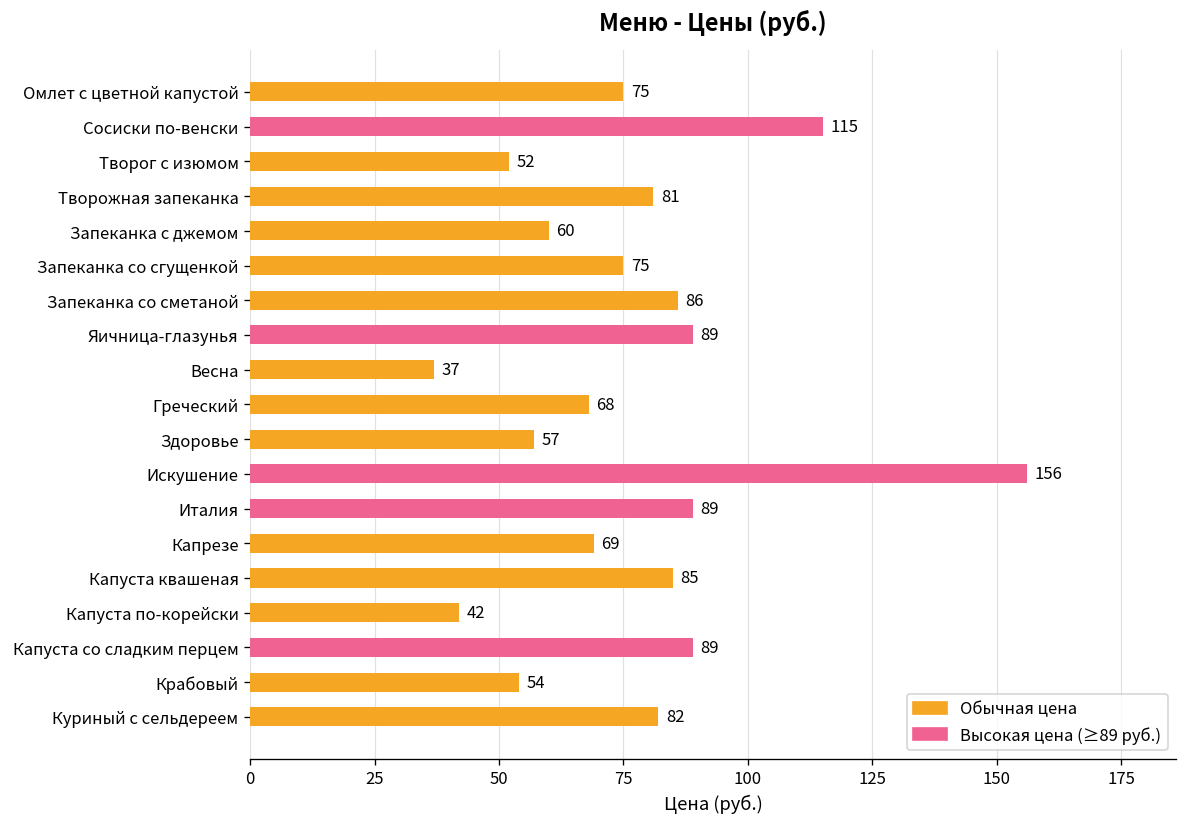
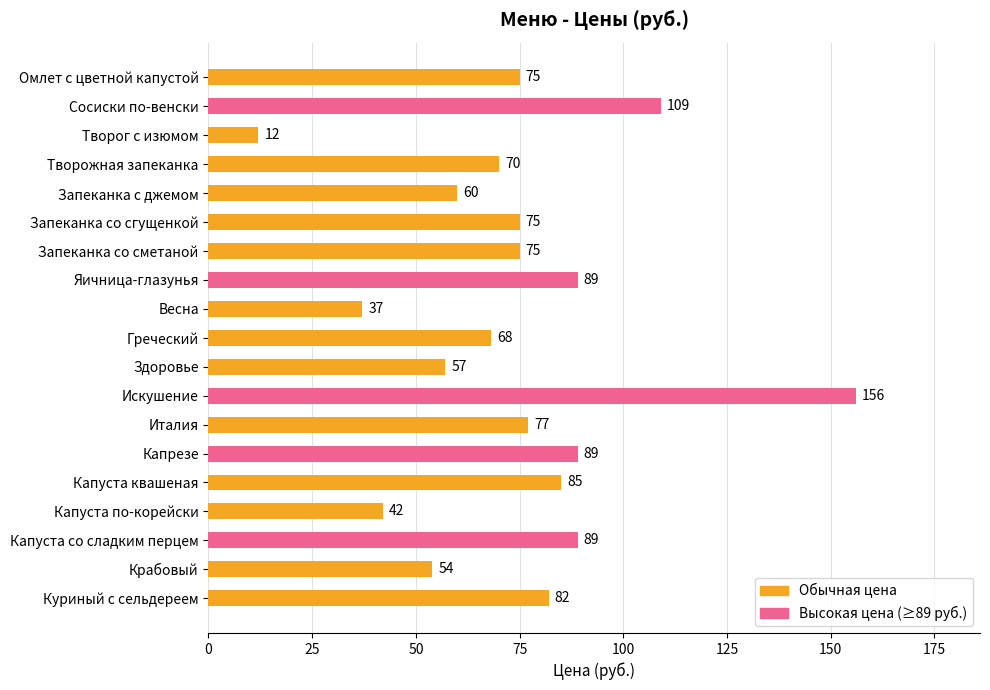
Сосиски по-венски: 115 -> 109
Творог с изюмом: 52 -> 12
Творожная запеканка: 81 -> 70
Запеканка со сметаной: 86 -> 75
Италия: 89 -> 77
Капрезе: 69 -> 89
